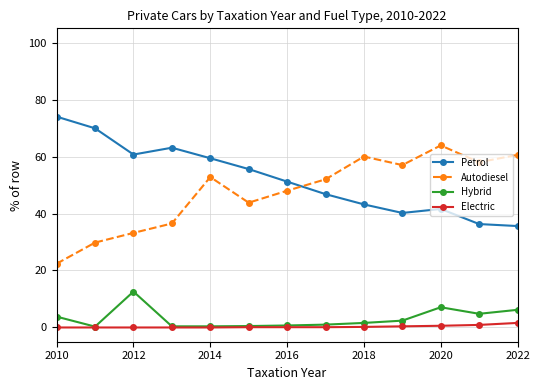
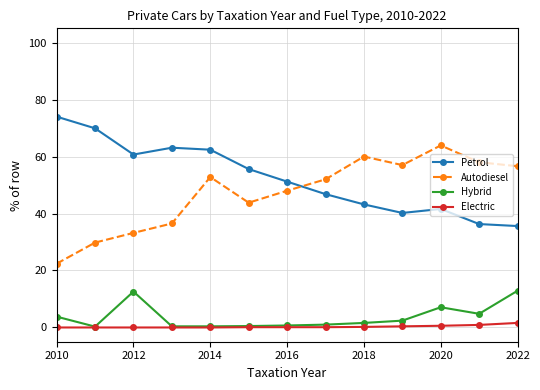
Petrol, 2014: 59 -> 62
Autodiesel, 2022: 61 -> 57
Hybrid, 2022: 6 -> 13
